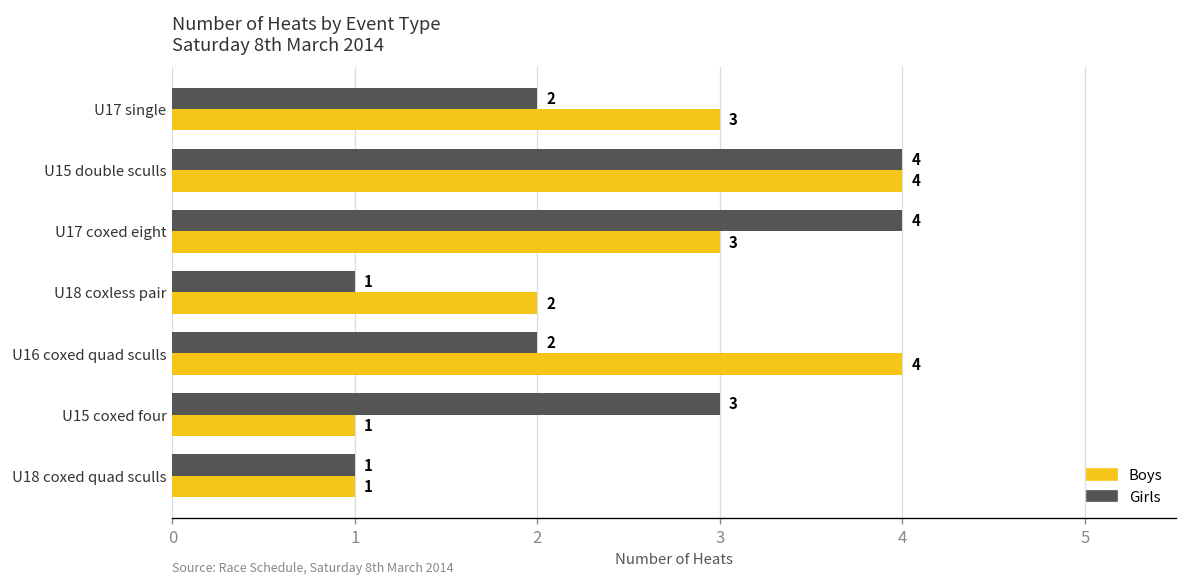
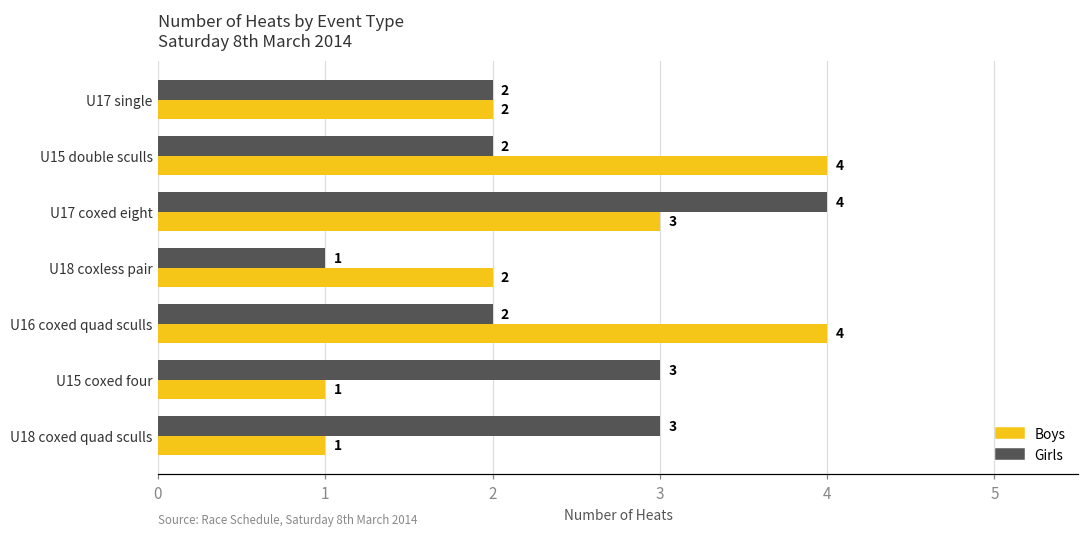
Boys, U17 single: 3 -> 2
Girls, U15 double sculls: 4 -> 2
Girls, U18 coxed quad sculls: 1 -> 3
